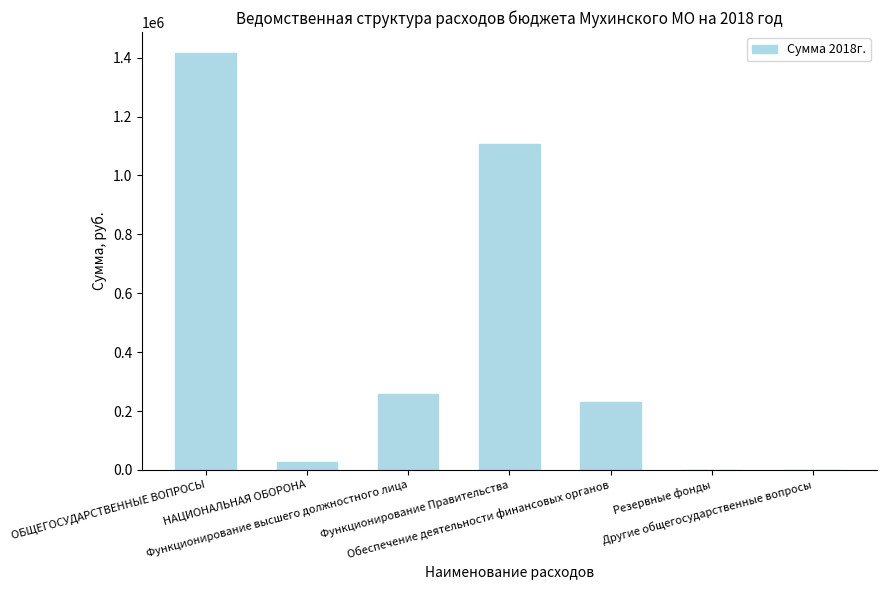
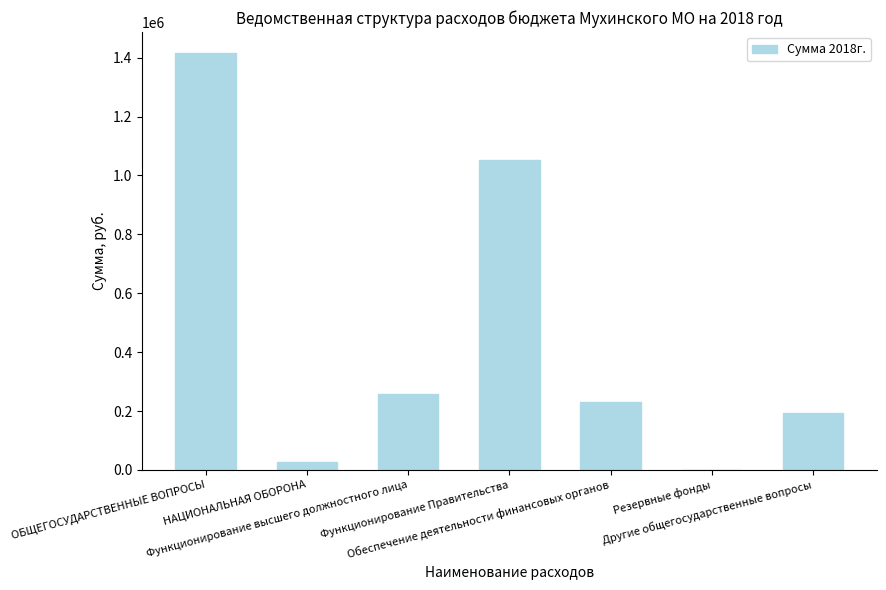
Функционирование Правительства: 1110000 -> 1050000
Другие общегосударственные вопросы: 0 -> 190000
